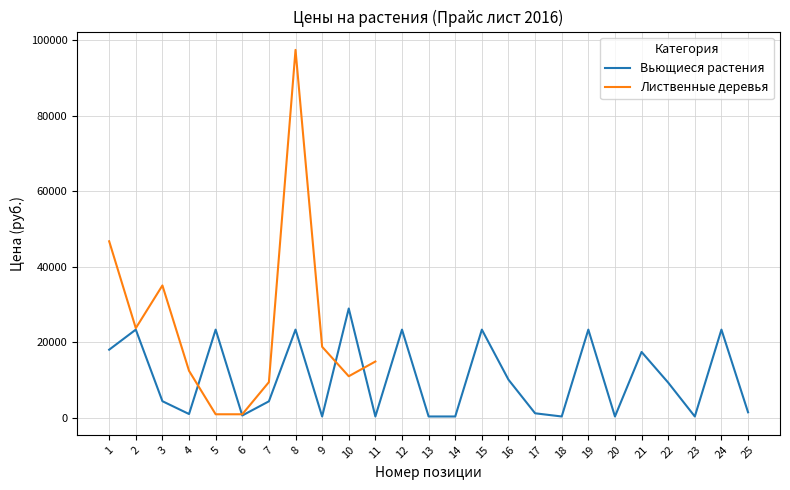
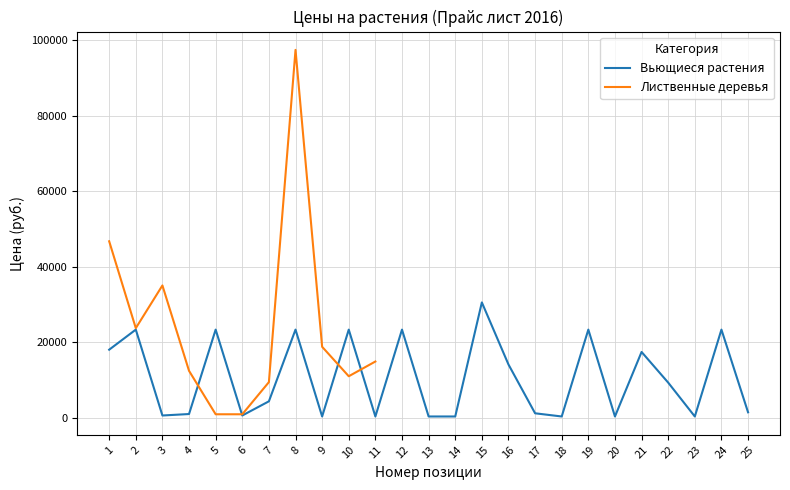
Вьющиеся растения, 3: 4000 -> 1000
Вьющиеся растения, 10: 29000 -> 23000
Вьющиеся растения, 15: 23000 -> 31000
Вьющиеся растения, 16: 10000 -> 14000
